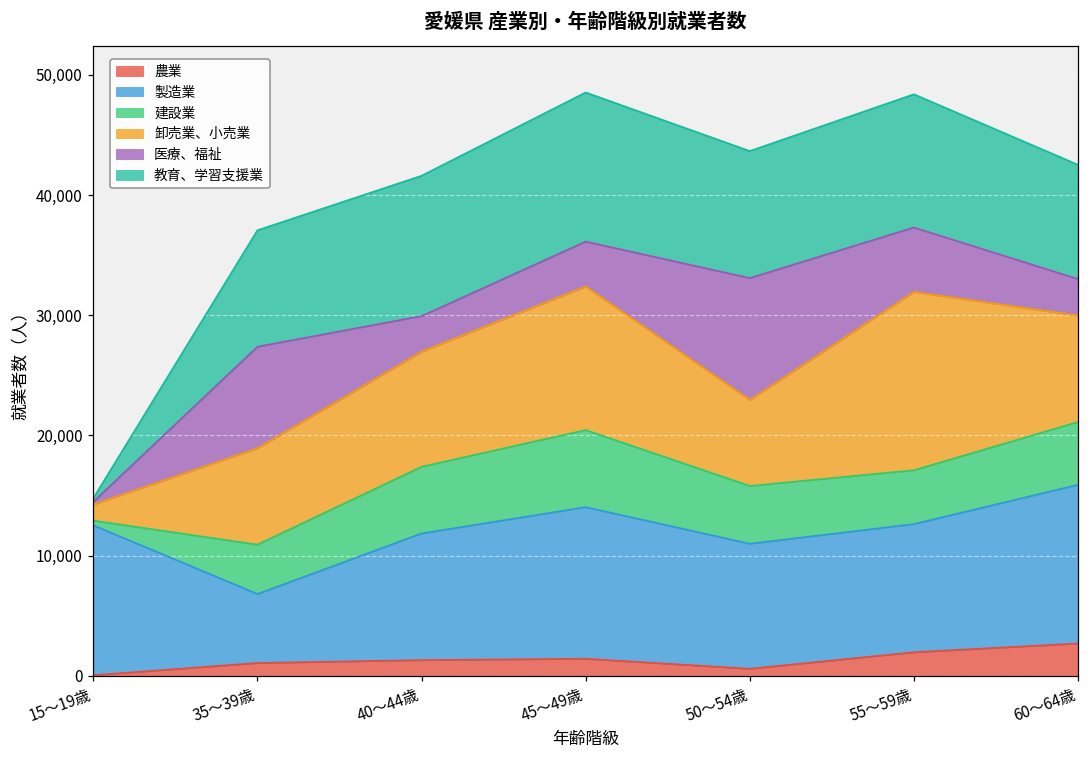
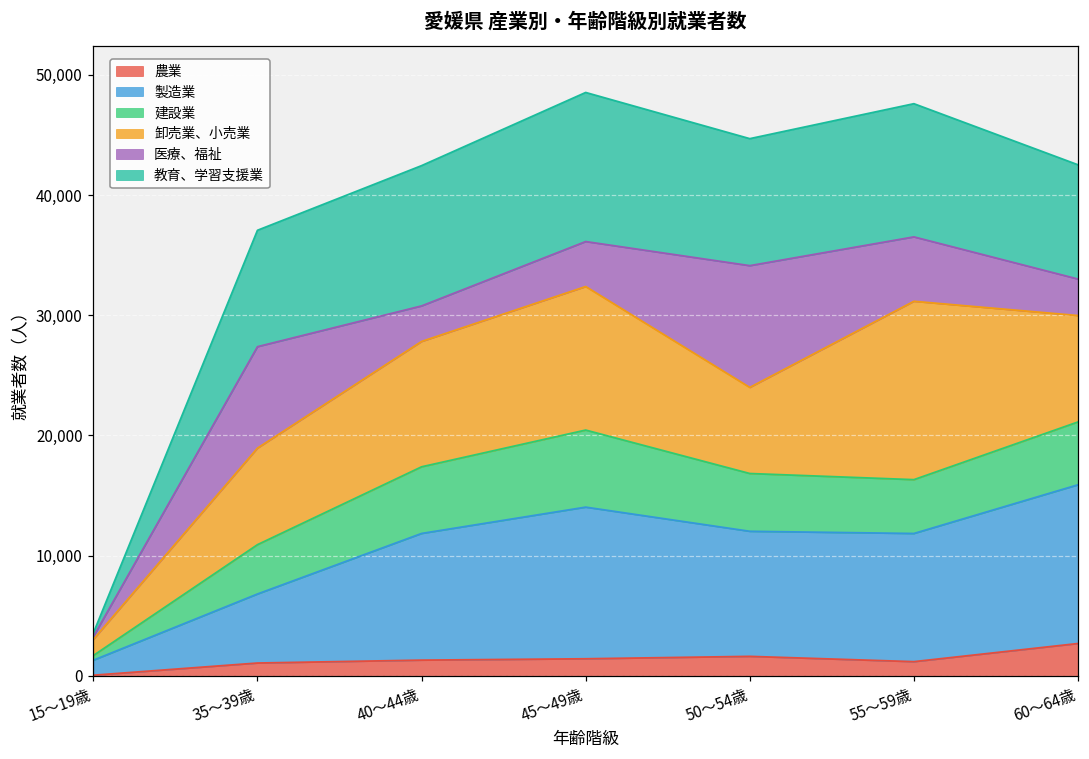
製造業, 15～19歳: 12,500 -> 1,200
卸売業、小売業, 40～44歳: 9,600 -> 10,400
農業, 50～54歳: 600 -> 1,600
農業, 55～59歳: 2,000 -> 1,200
